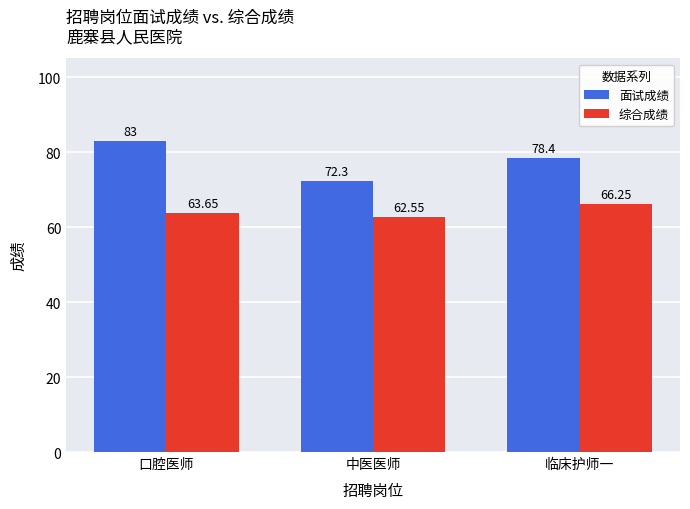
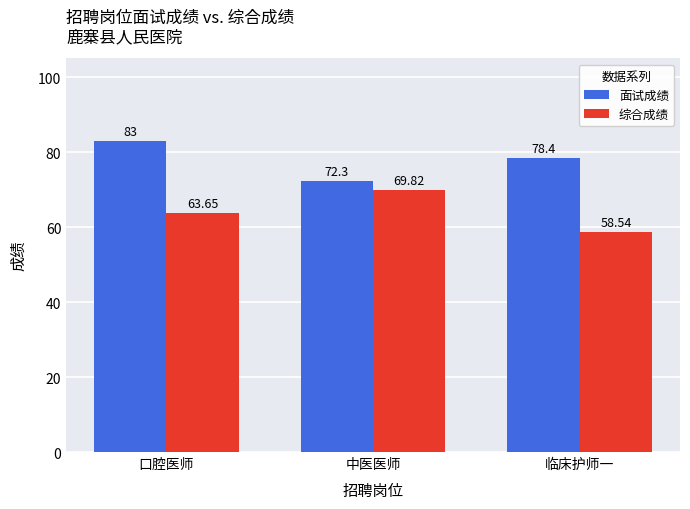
综合成绩, 中医医师: 62.55 -> 69.82
综合成绩, 临床护师一: 66.25 -> 58.54
